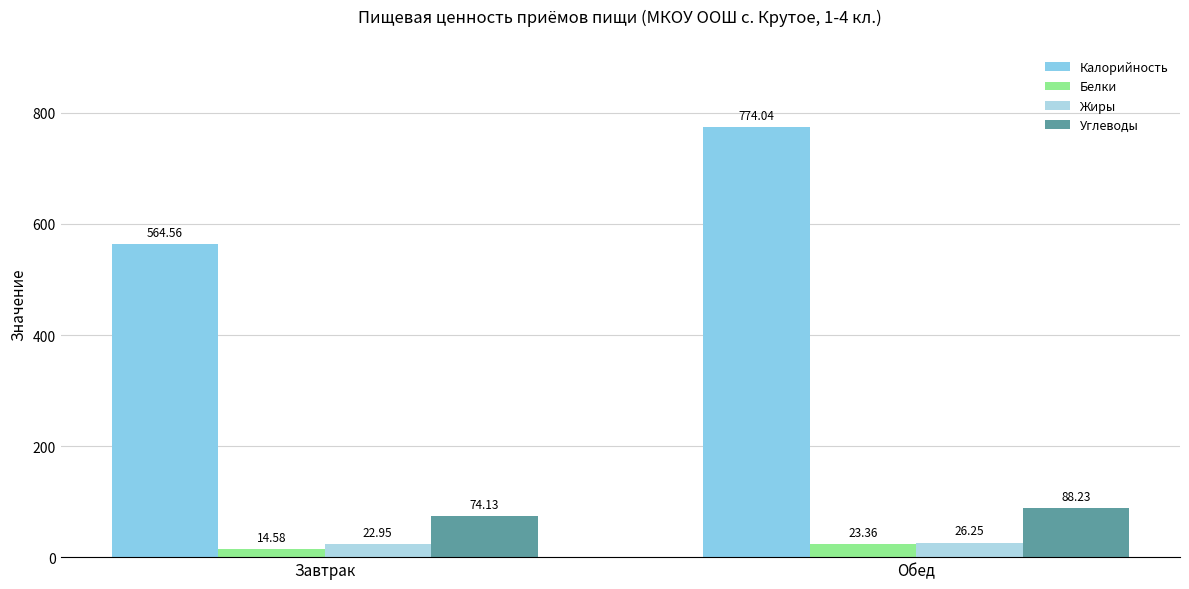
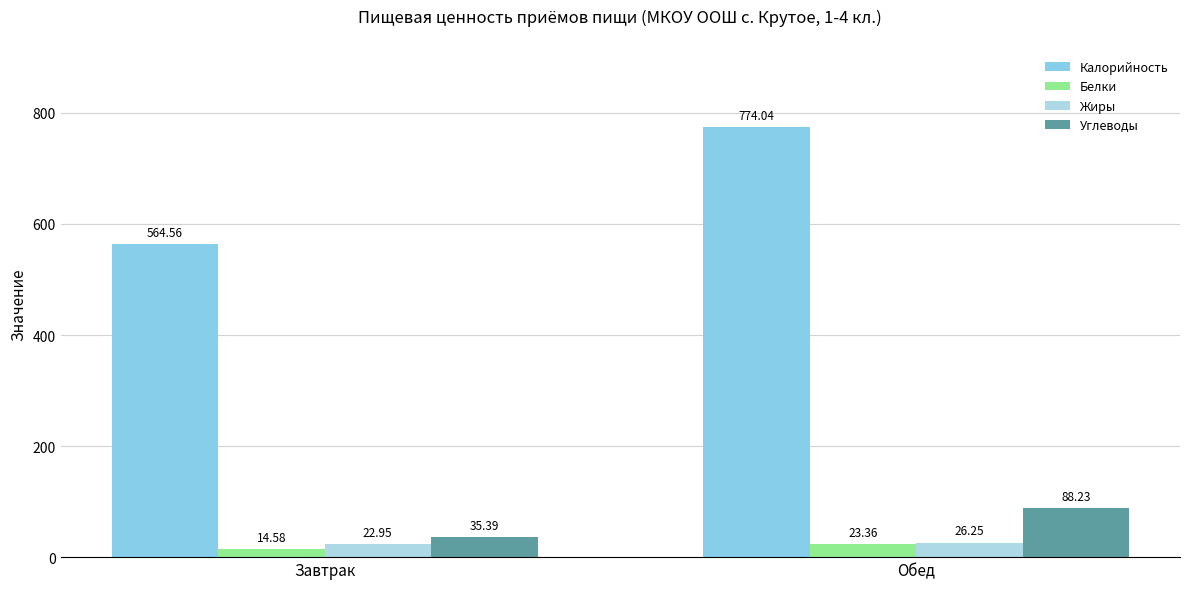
Углеводы, Завтрак: 74.13 -> 35.39
